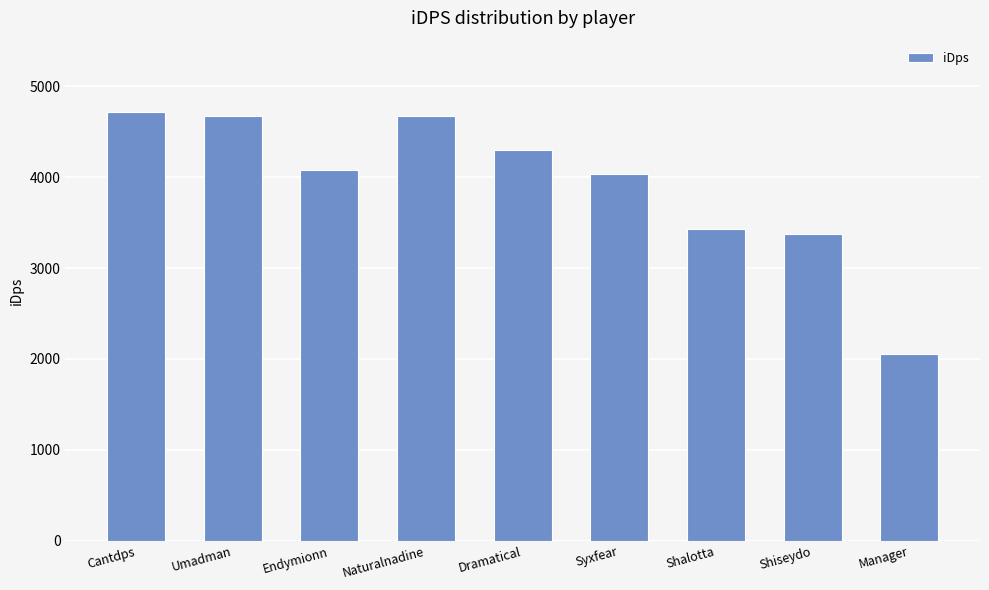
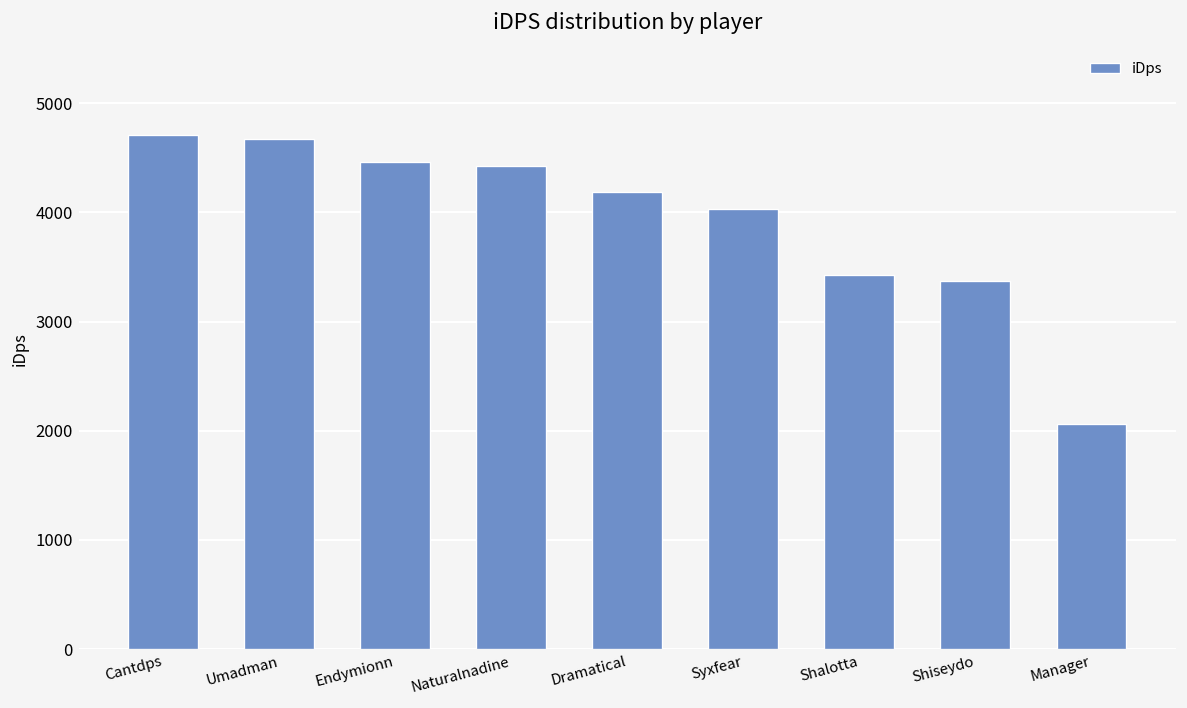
Endymionn: 4100 -> 4500
Naturalnadine: 4700 -> 4400
Dramatical: 4300 -> 4200
